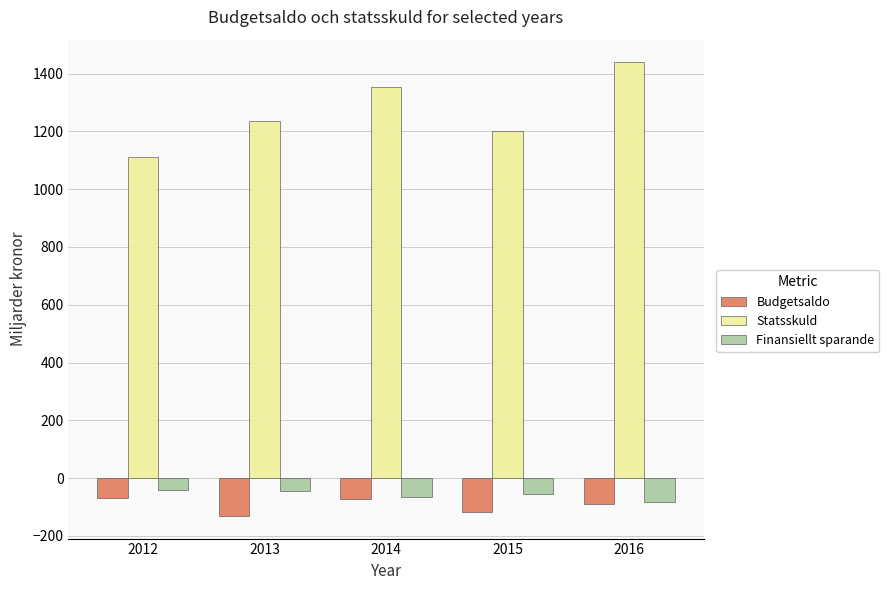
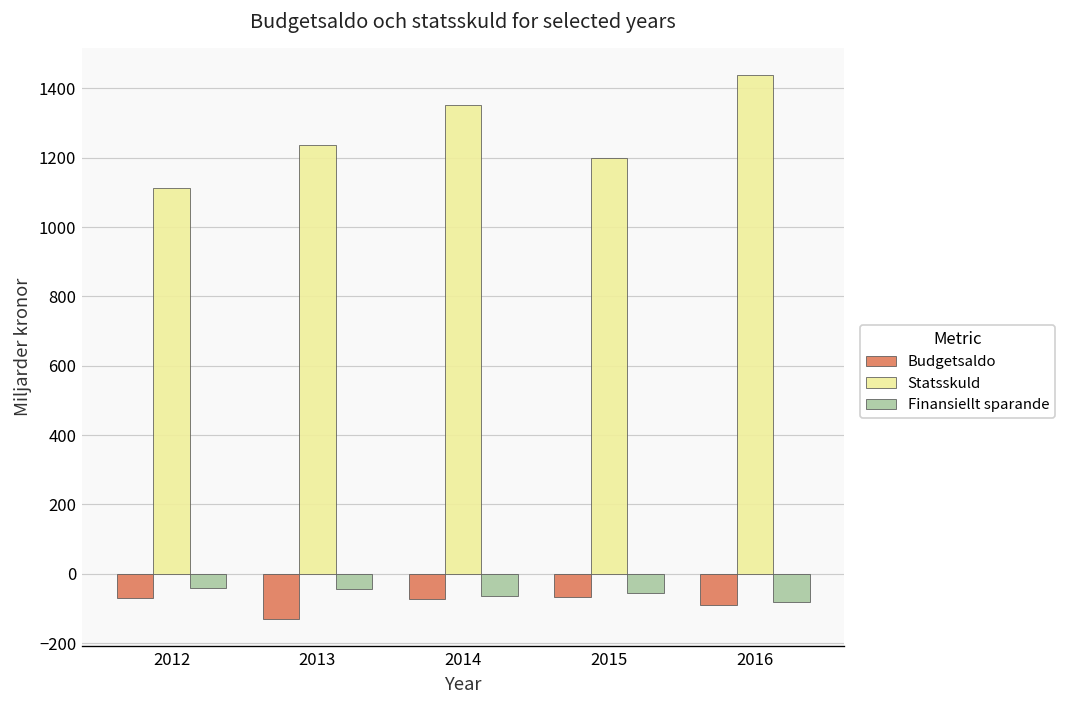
Budgetsaldo, 2015: -120 -> -70
